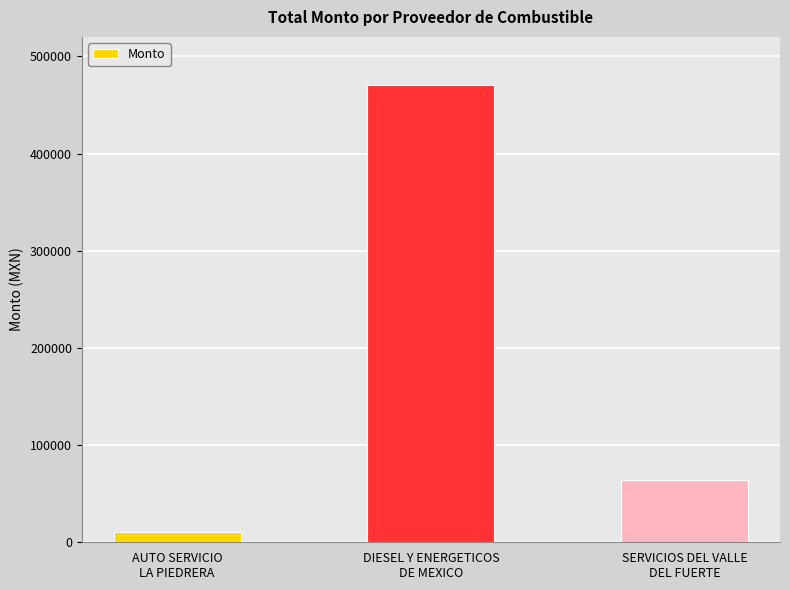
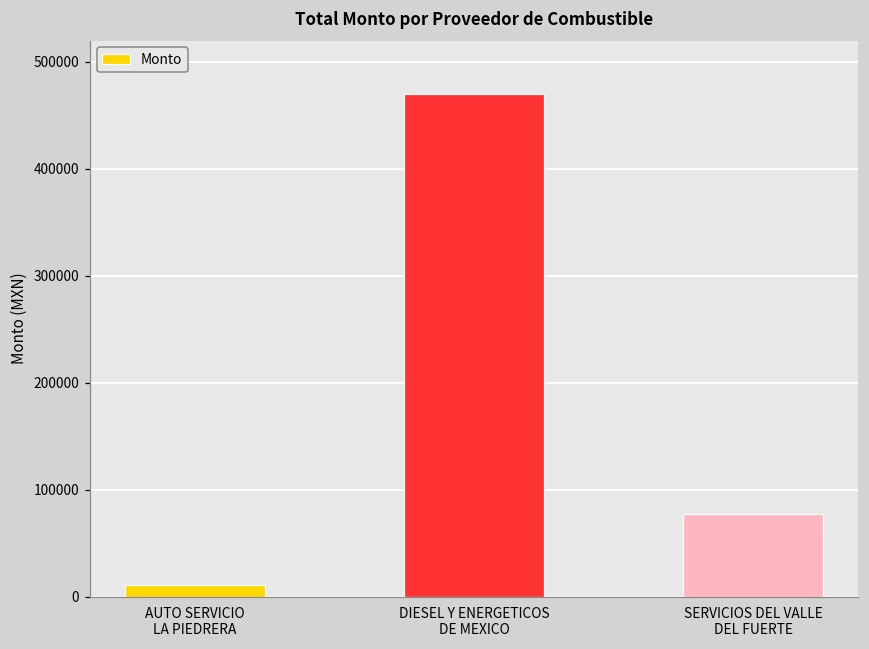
SERVICIOS DEL VALLE DEL FUERTE: 60000 -> 80000
